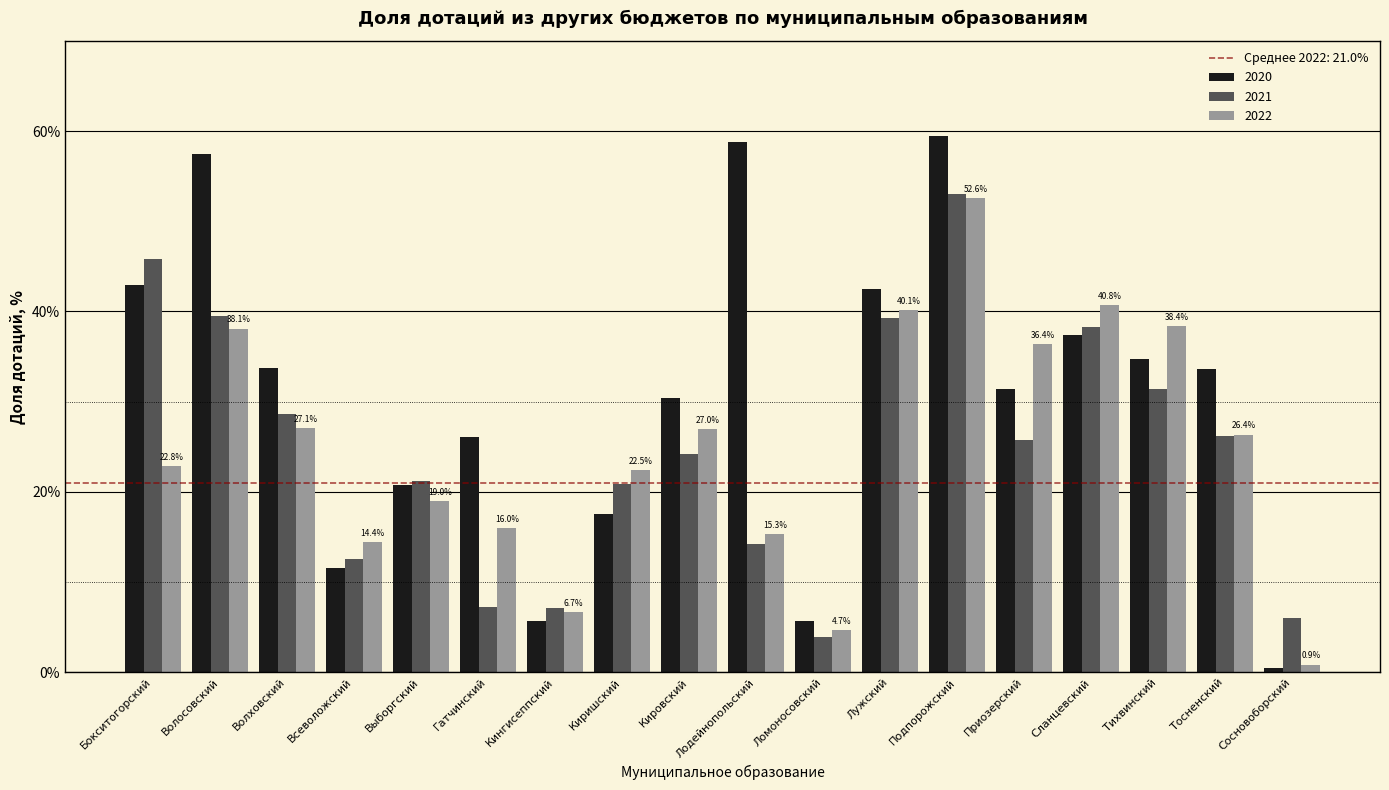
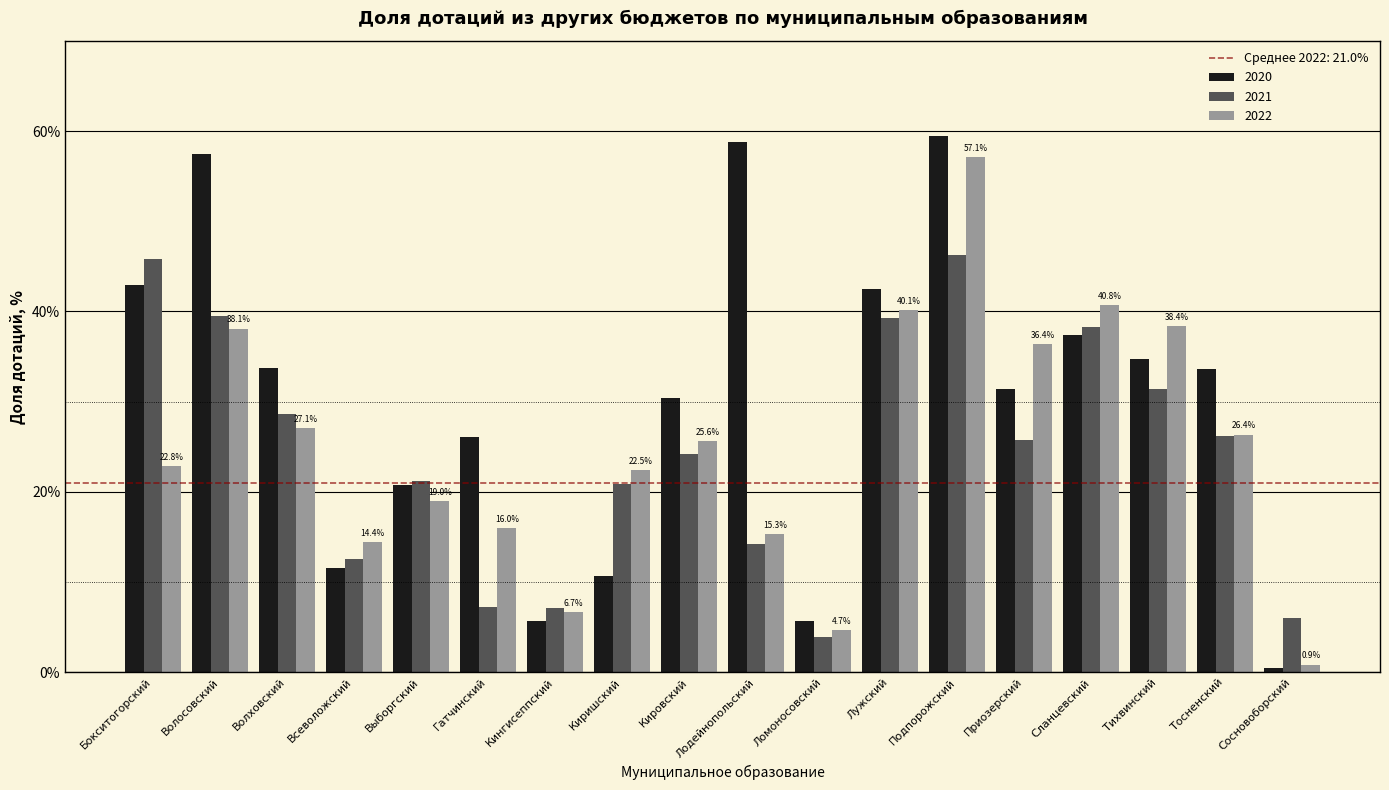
2020, Киришский: 18% -> 11%
2022, Кировский: 27.0% -> 25.6%
2021, Подпорожский: 53% -> 46%
2022, Подпорожский: 52.6% -> 57.1%
